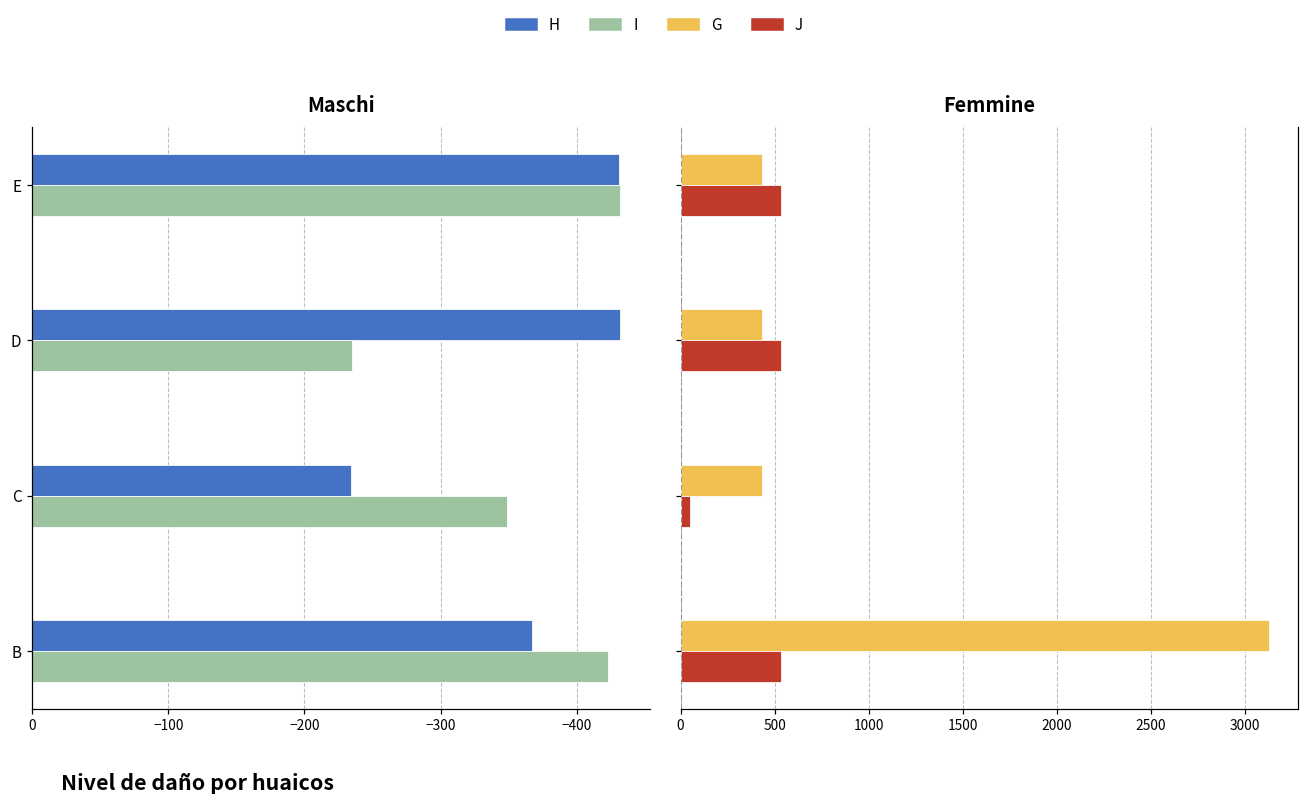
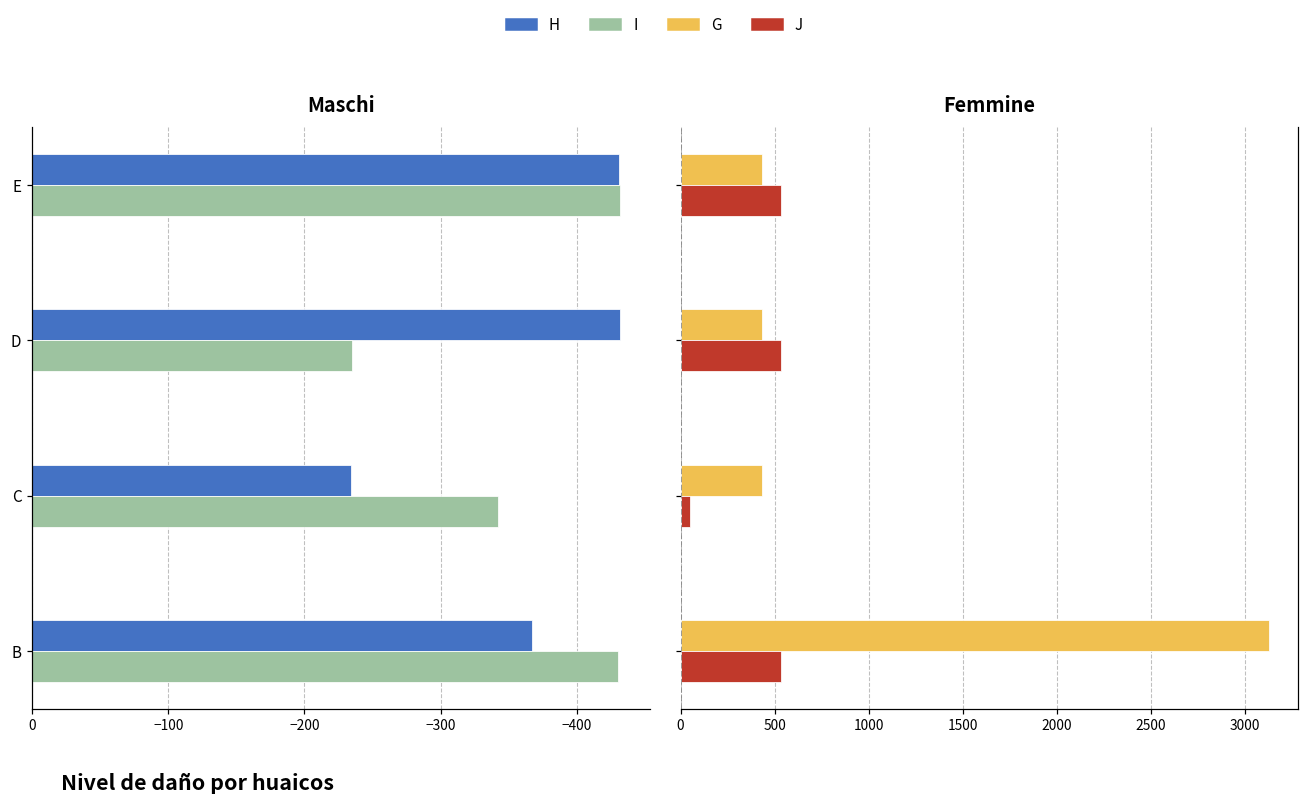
Maschi, I, C: -349 -> -342
Maschi, I, B: -423 -> -430
